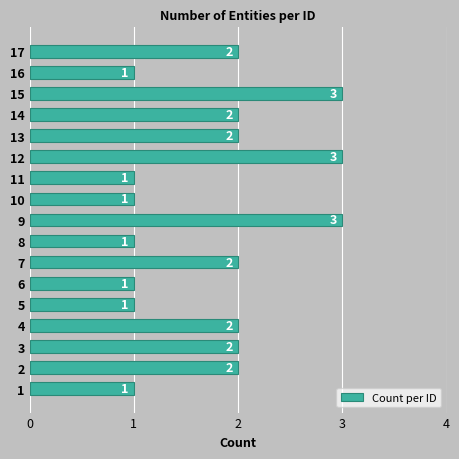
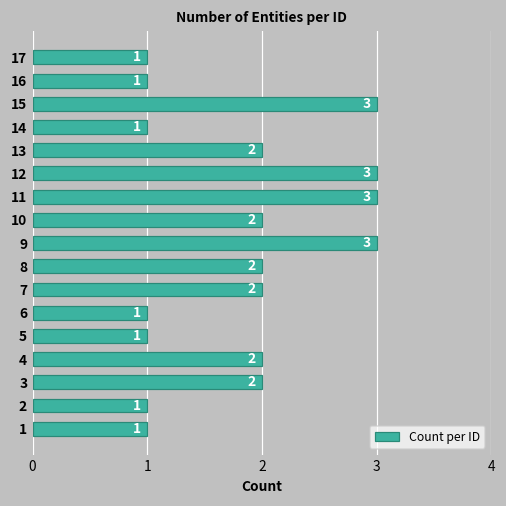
17: 2 -> 1
14: 2 -> 1
11: 1 -> 3
10: 1 -> 2
8: 1 -> 2
2: 2 -> 1
